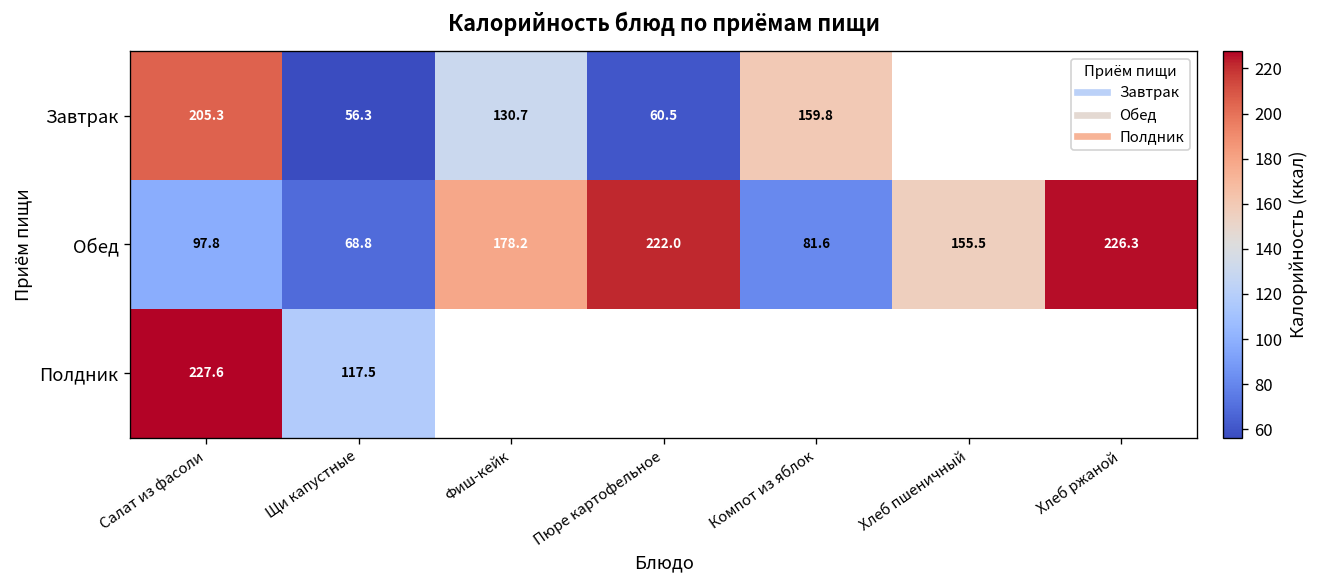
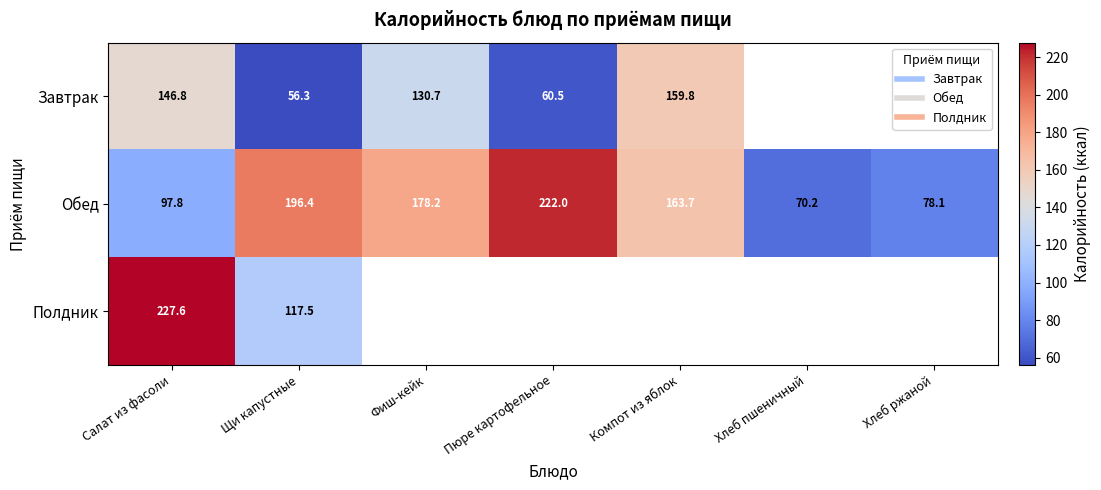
Завтрак, Салат из фасоли: 205.3 -> 146.8
Обед, Щи капустные: 68.8 -> 196.4
Обед, Компот из яблок: 81.6 -> 163.7
Обед, Хлеб пшеничный: 155.5 -> 70.2
Обед, Хлеб ржаной: 226.3 -> 78.1
